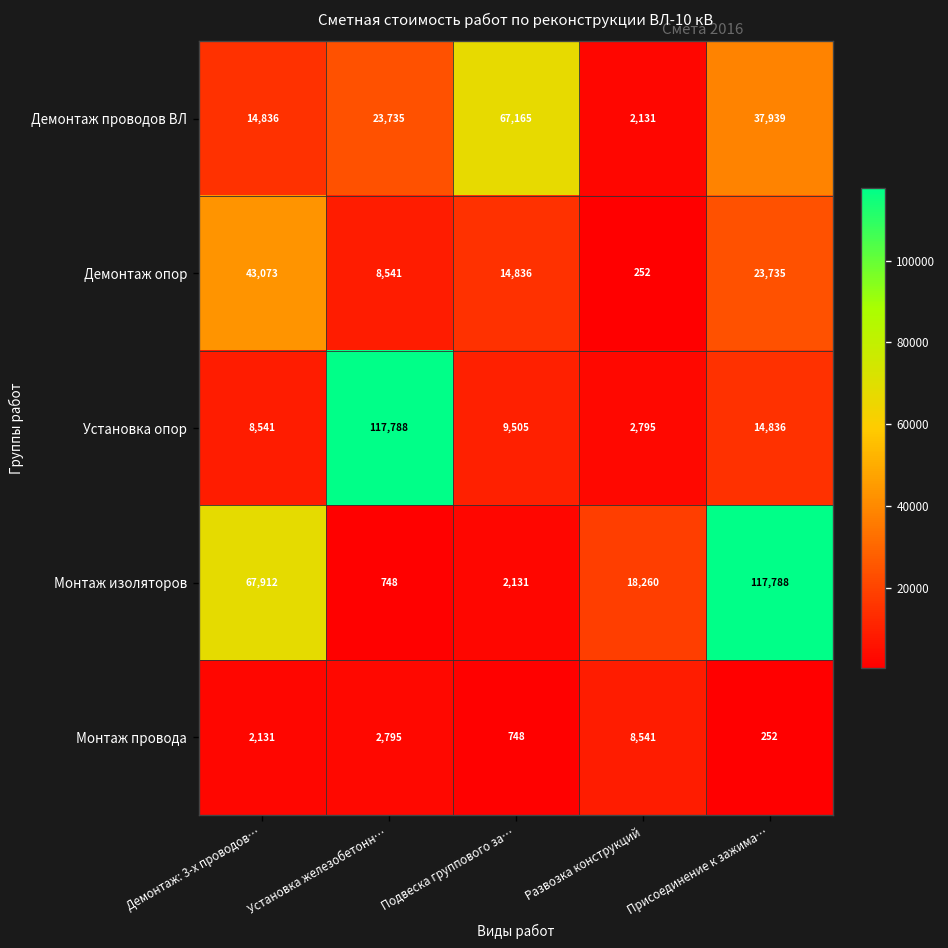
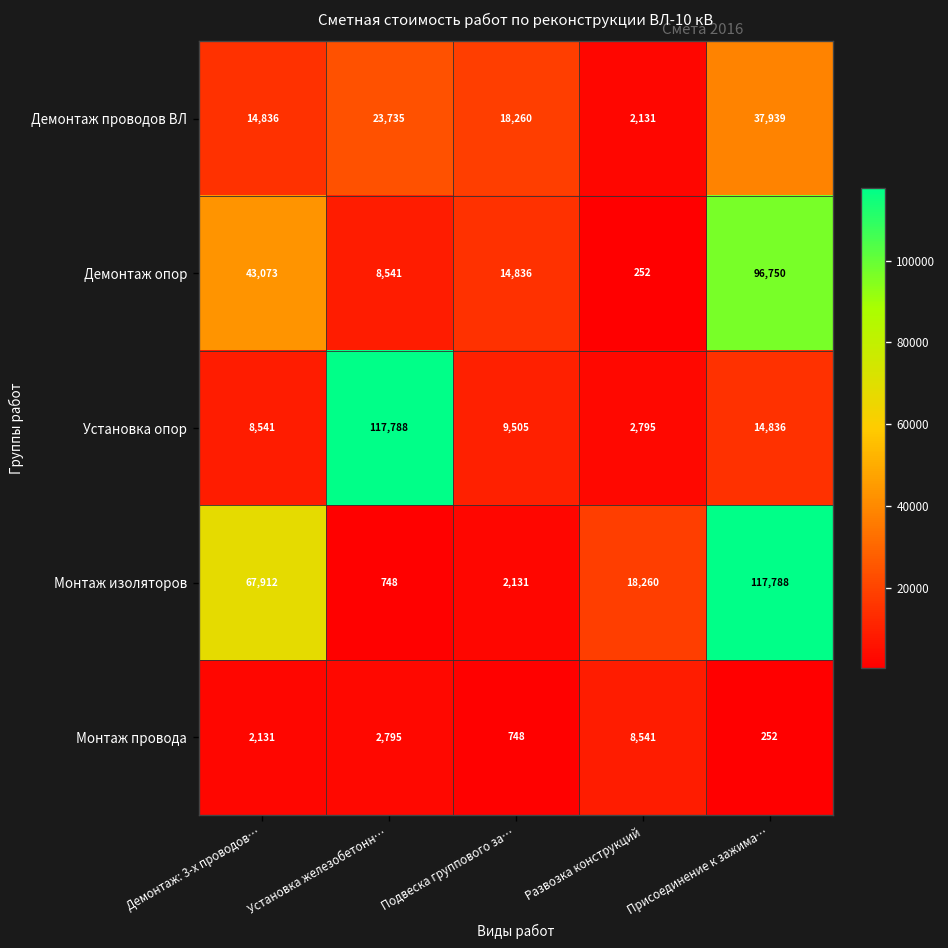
Демонтаж проводов ВЛ, Подвеска группового за…: 67,165 -> 18,260
Демонтаж опор, Присоединение к зажима…: 23,735 -> 96,750
